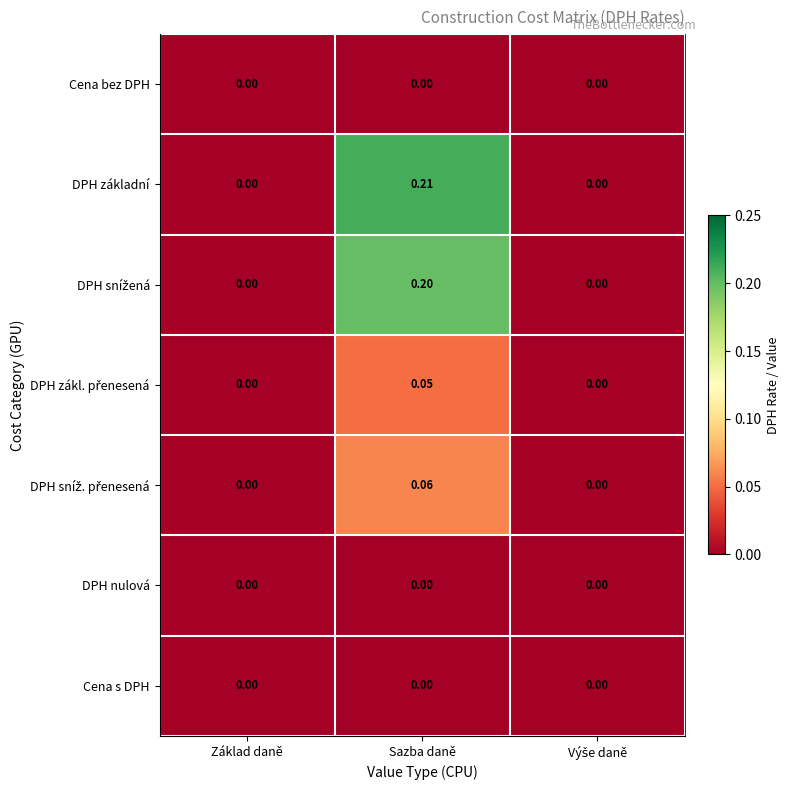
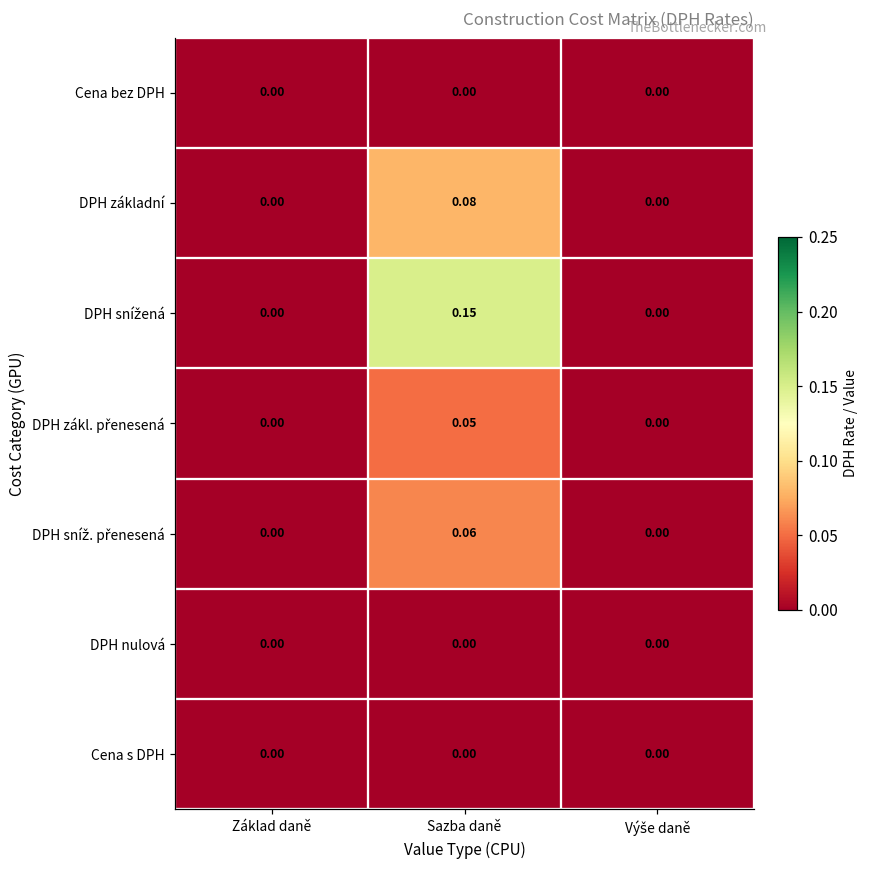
DPH základní, Sazba daně: 0.21 -> 0.08
DPH snížená, Sazba daně: 0.20 -> 0.15
